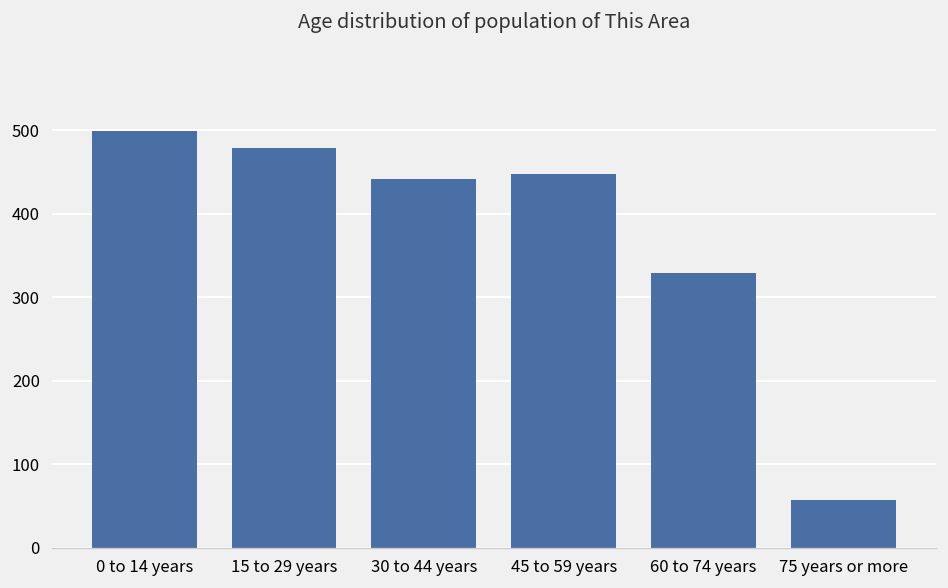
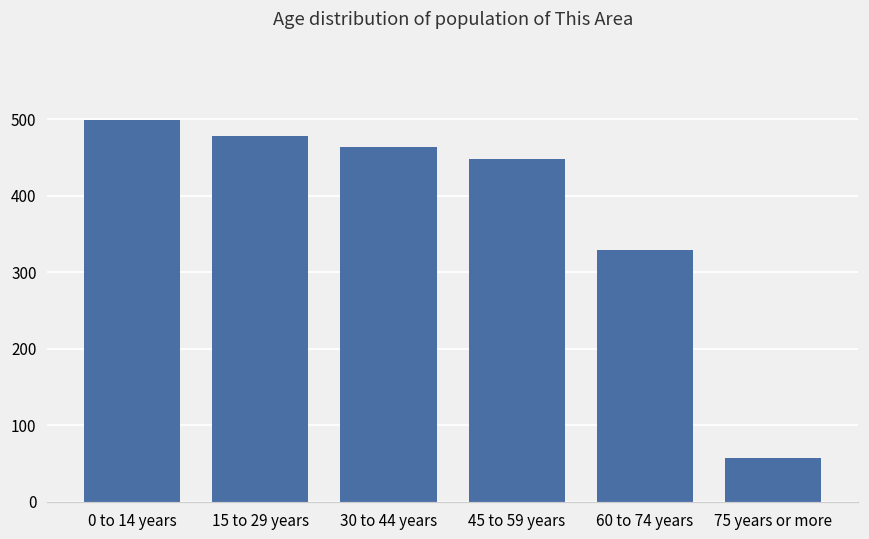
30 to 44 years: 440 -> 460
